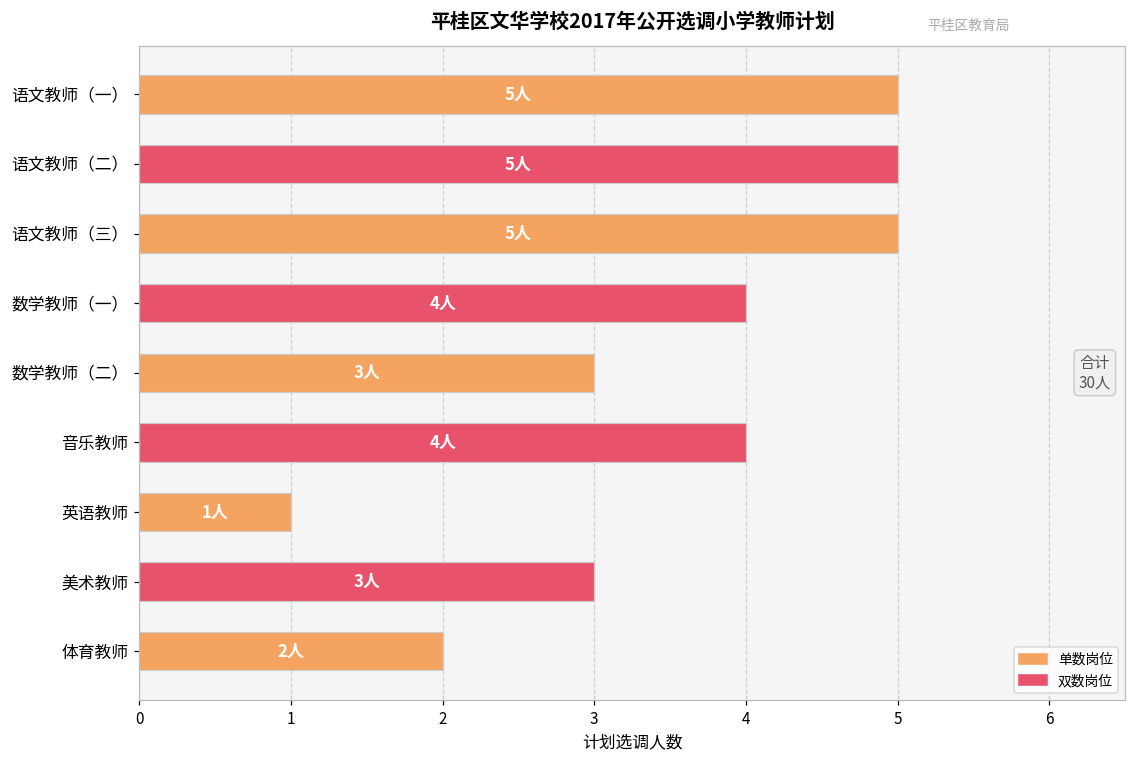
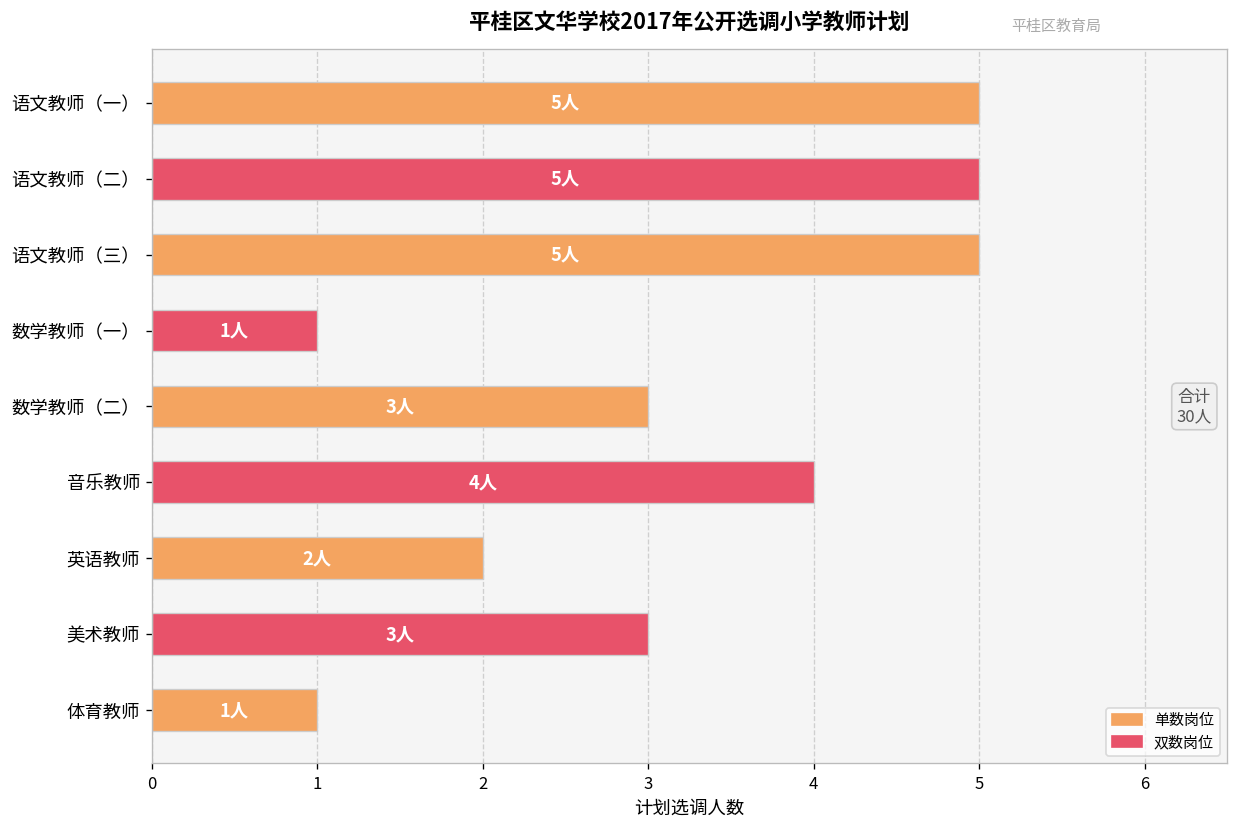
数学教师（一）: 4人 -> 1人
英语教师: 1人 -> 2人
体育教师: 2人 -> 1人
